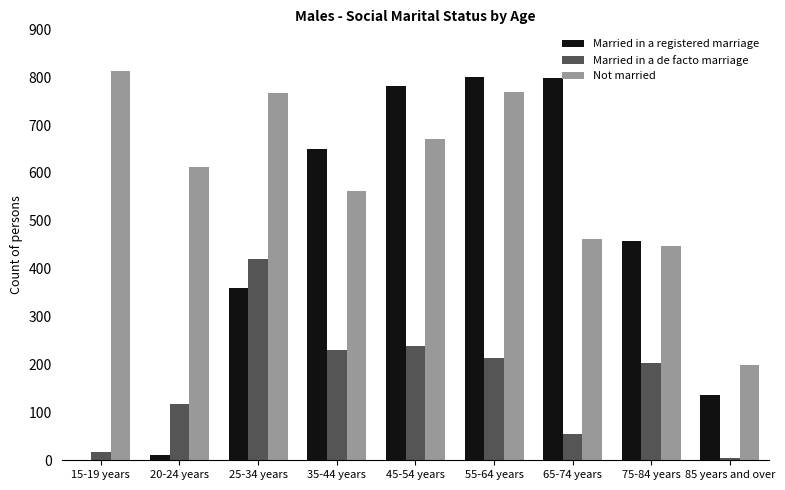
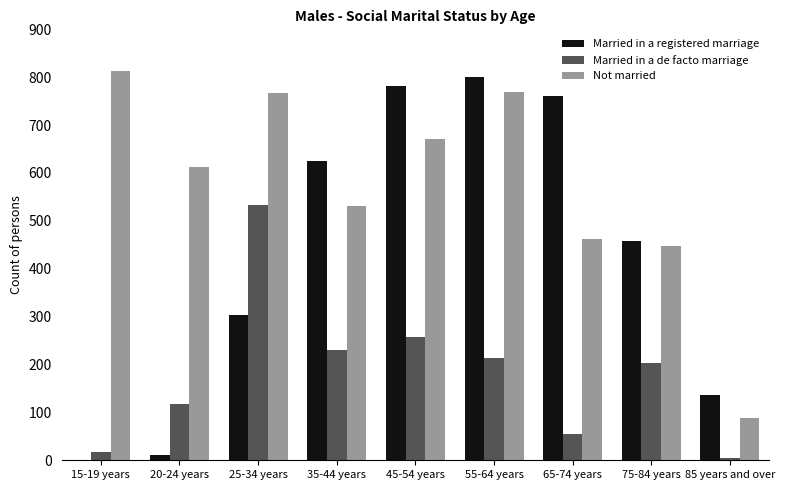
Married in a registered marriage, 25-34 years: 360 -> 300
Married in a de facto marriage, 25-34 years: 420 -> 530
Married in a registered marriage, 35-44 years: 650 -> 620
Not married, 35-44 years: 560 -> 530
Married in a de facto marriage, 45-54 years: 240 -> 260
Married in a registered marriage, 65-74 years: 800 -> 760
Not married, 85 years and over: 200 -> 90
